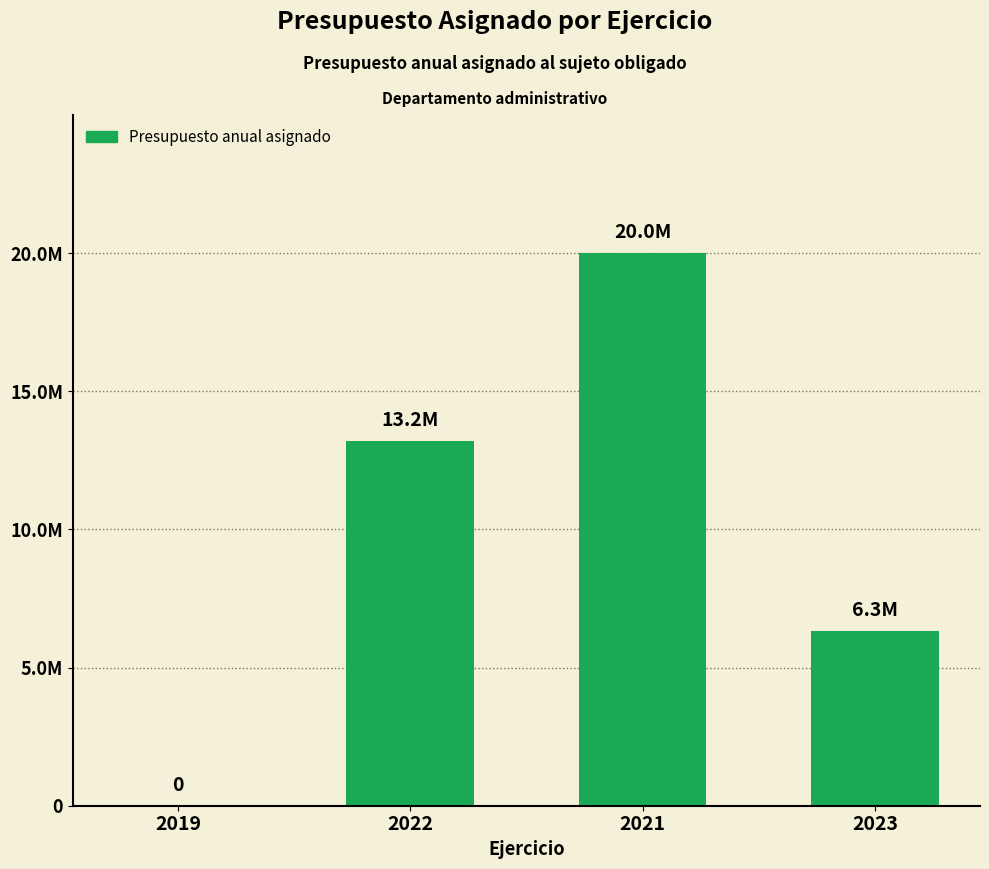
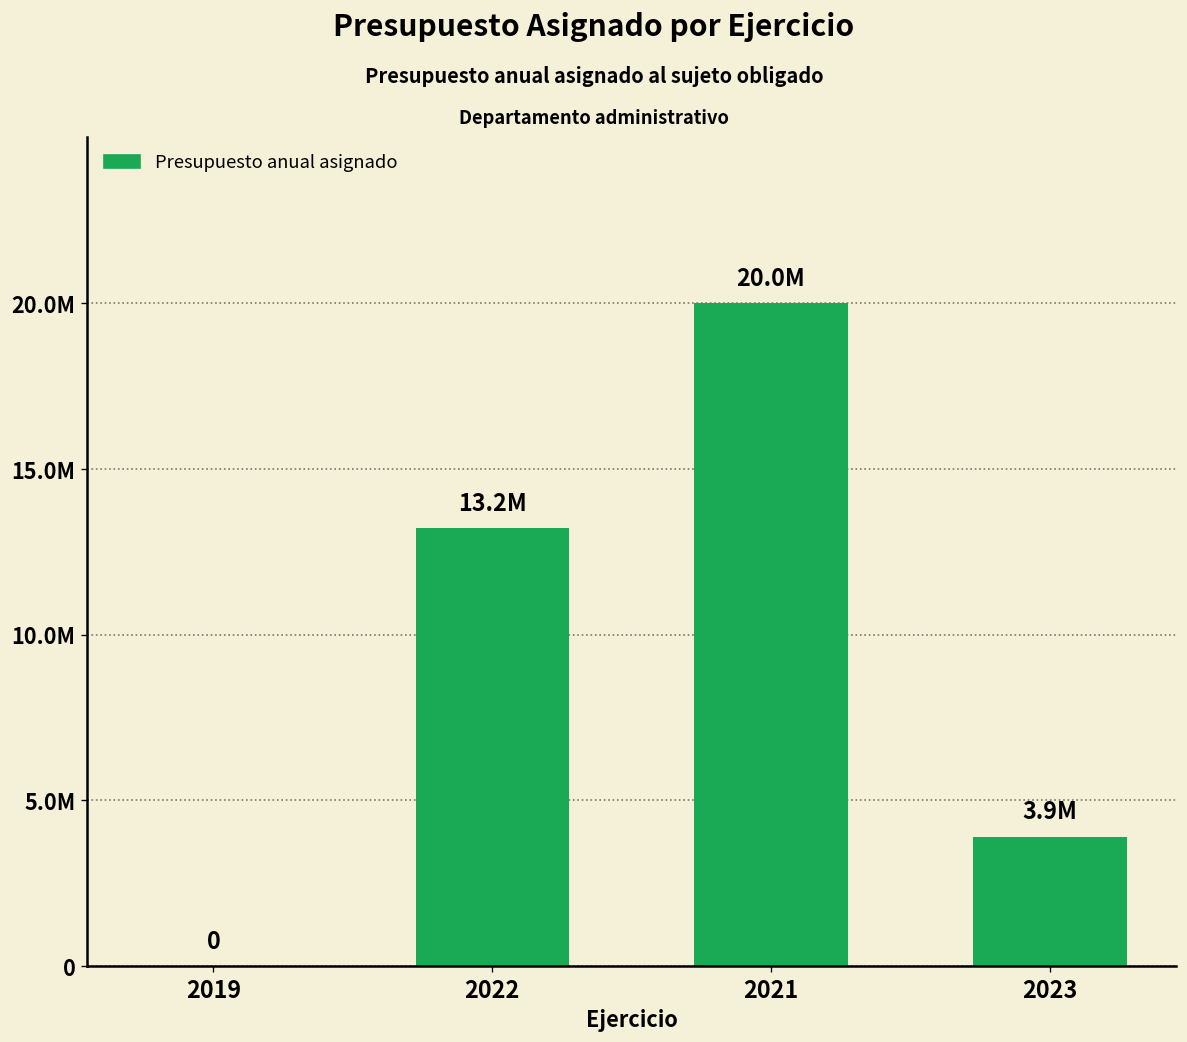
2023: 6.3M -> 3.9M
